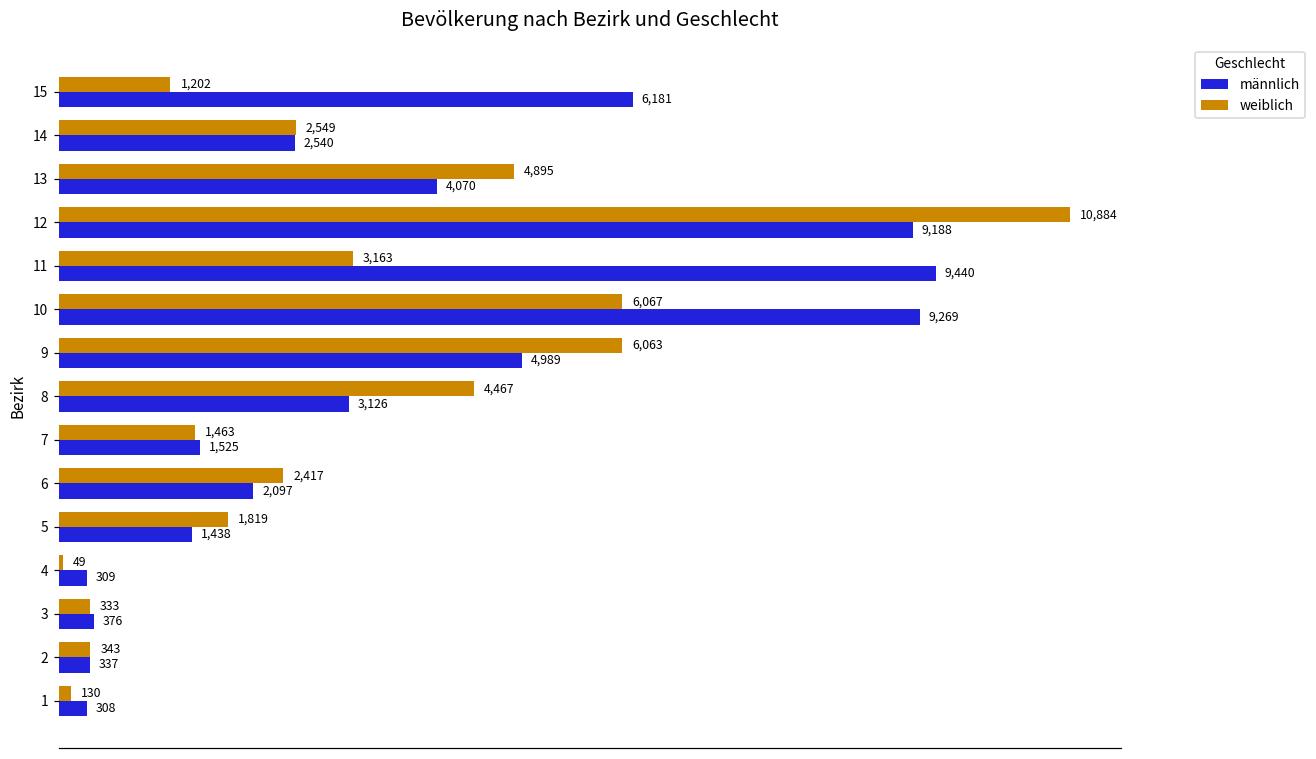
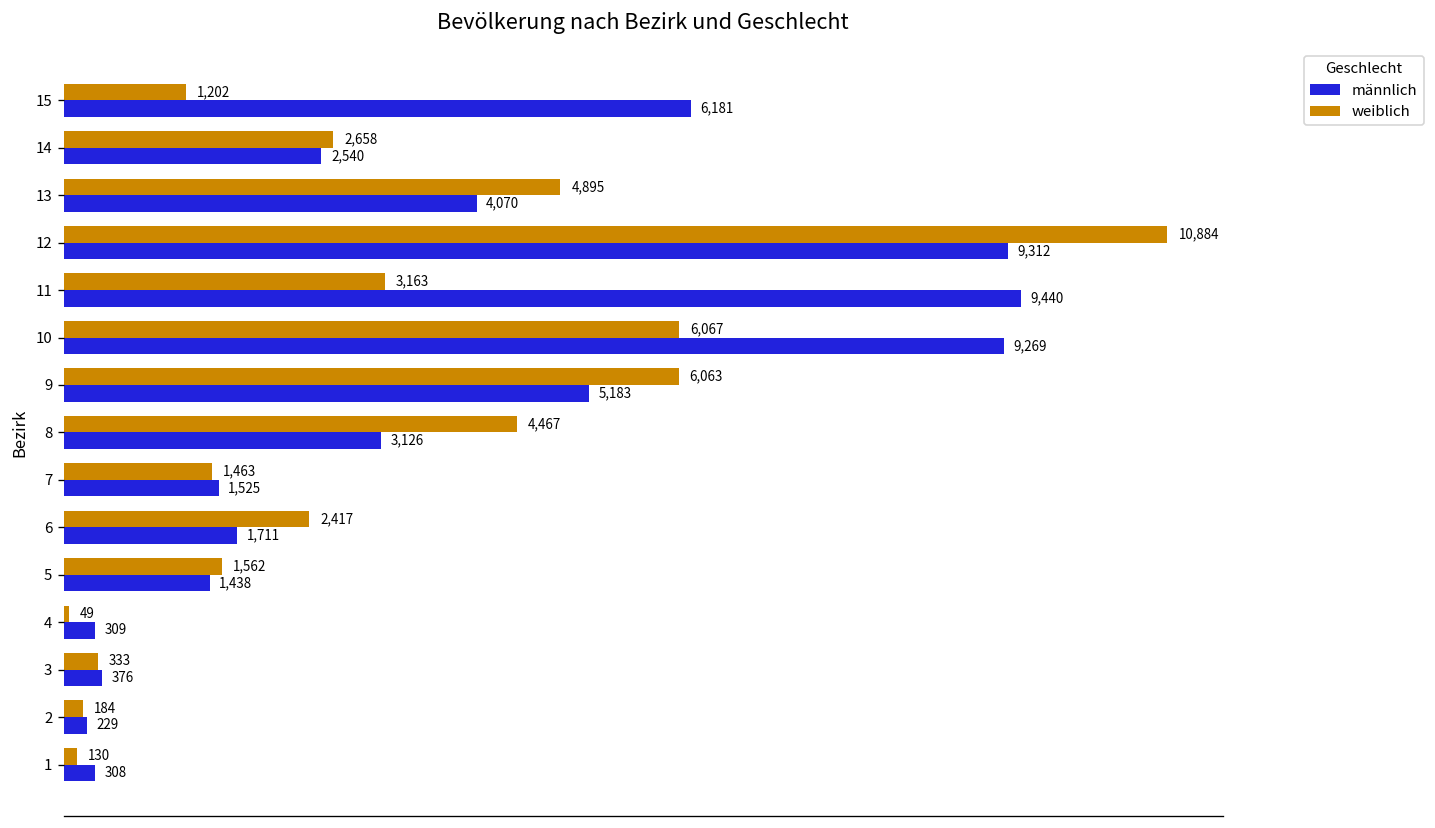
weiblich, 14: 2,549 -> 2,658
männlich, 12: 9,188 -> 9,312
männlich, 9: 4,989 -> 5,183
männlich, 6: 2,097 -> 1,711
weiblich, 5: 1,819 -> 1,562
weiblich, 2: 343 -> 184
männlich, 2: 337 -> 229
